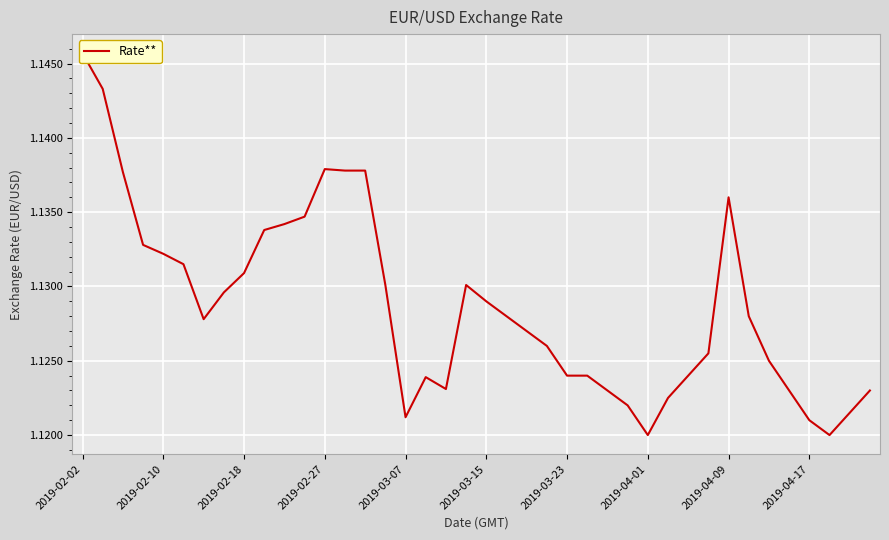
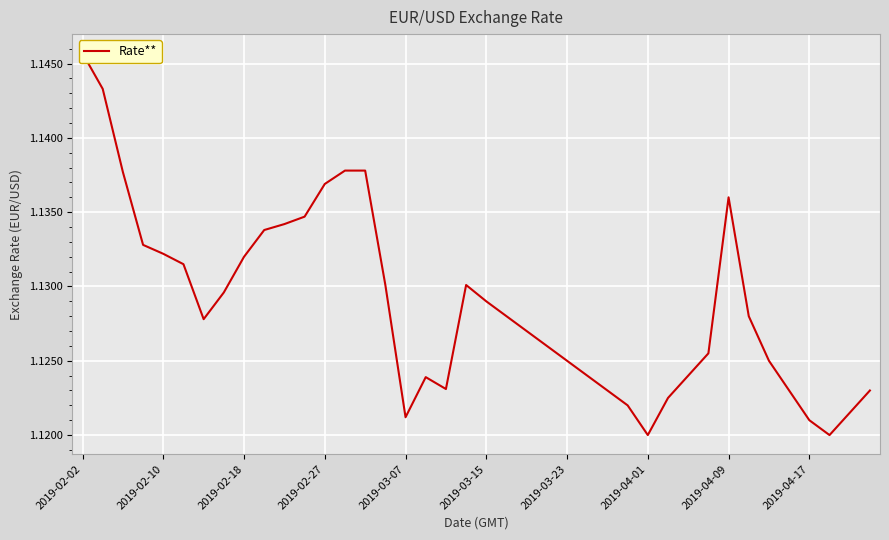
2019-02-18: 1.1309 -> 1.1320
2019-02-27: 1.1379 -> 1.1369
2019-03-23: 1.124 -> 1.125
